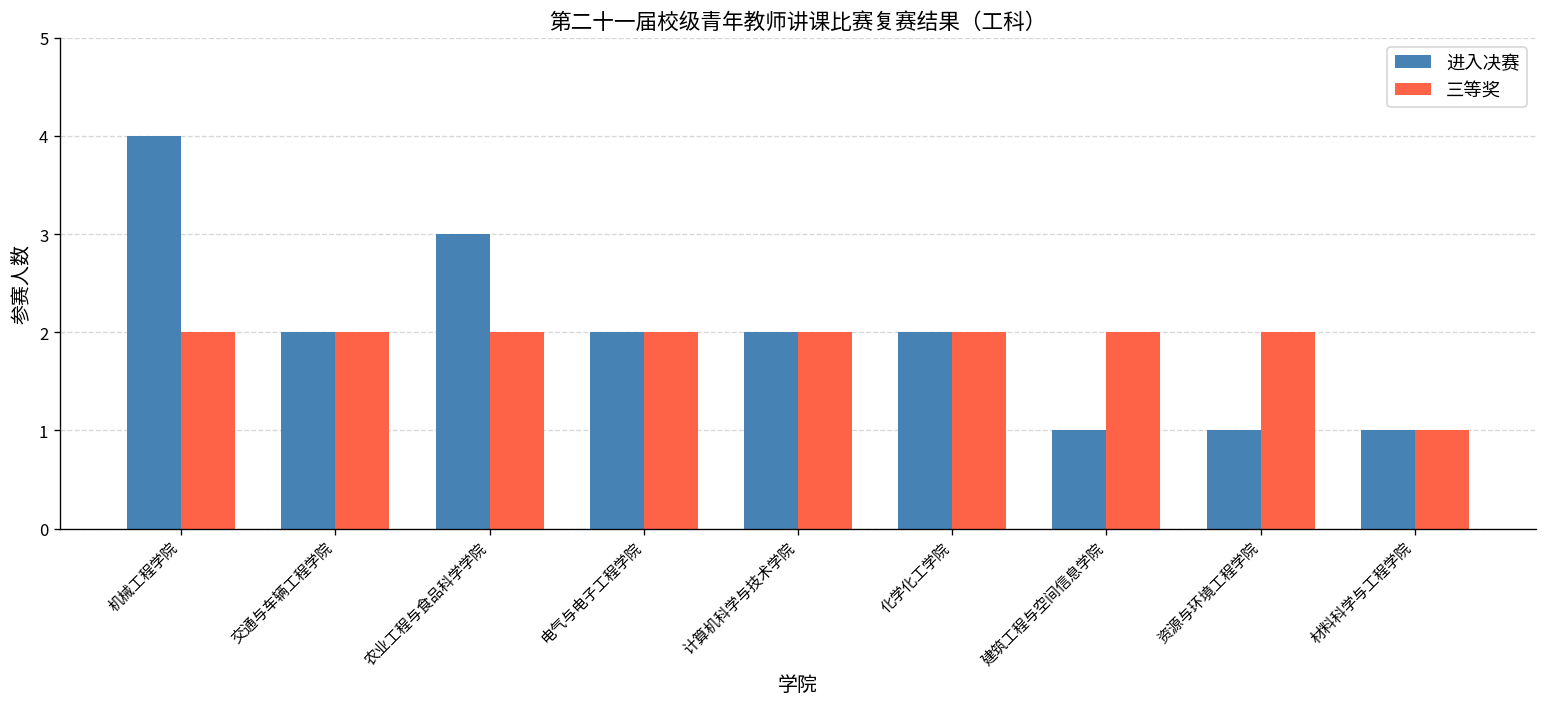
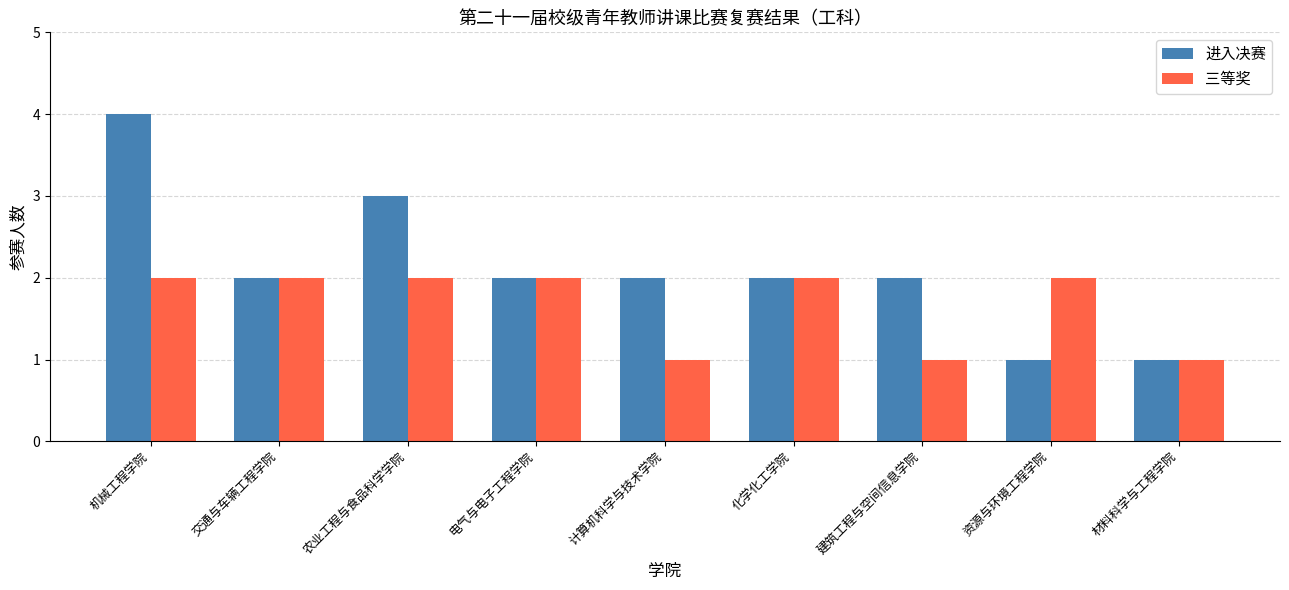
三等奖, 计算机科学与技术学院: 2 -> 1
进入决赛, 建筑工程与空间信息学院: 1 -> 2
三等奖, 建筑工程与空间信息学院: 2 -> 1
